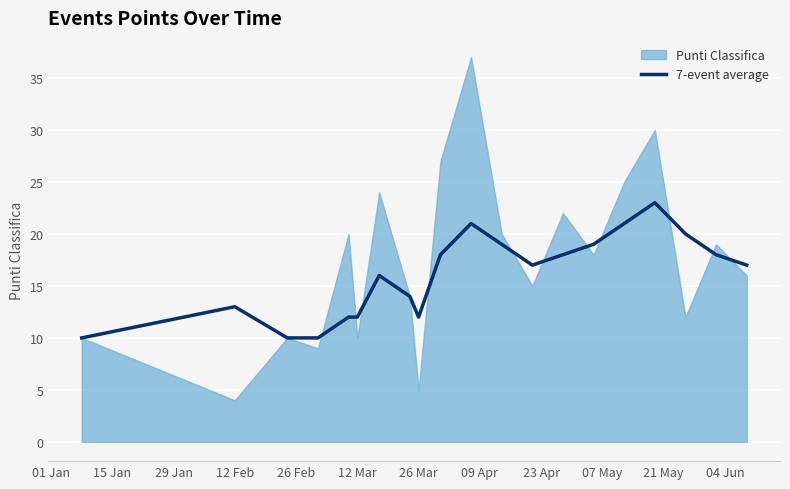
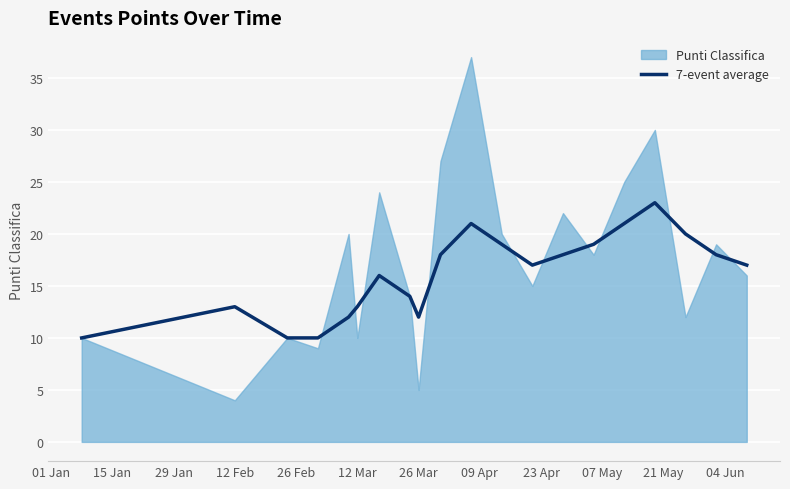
7-event average, 12 Mar: 12 -> 13
